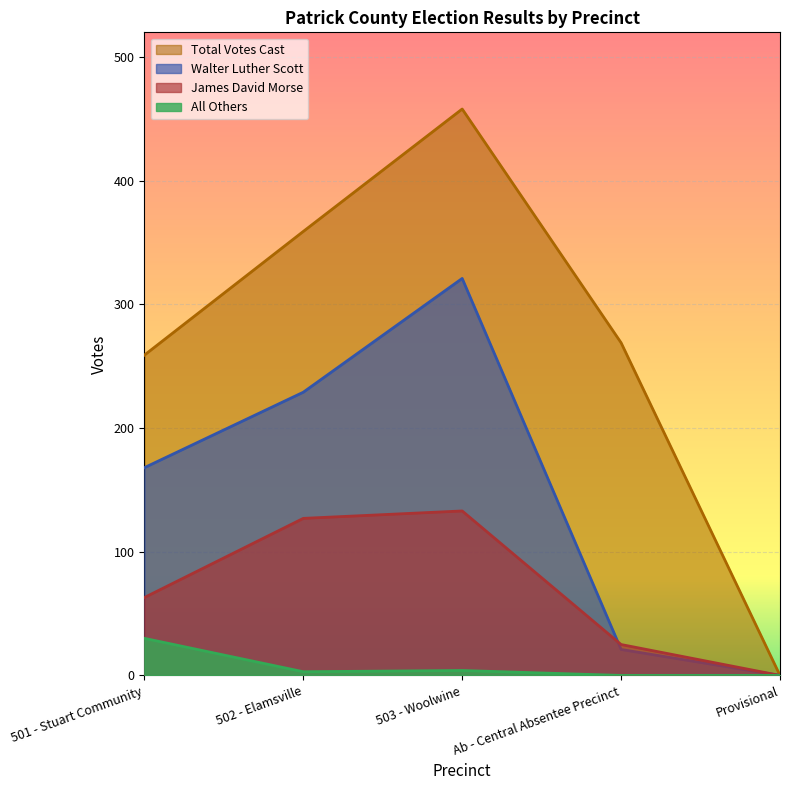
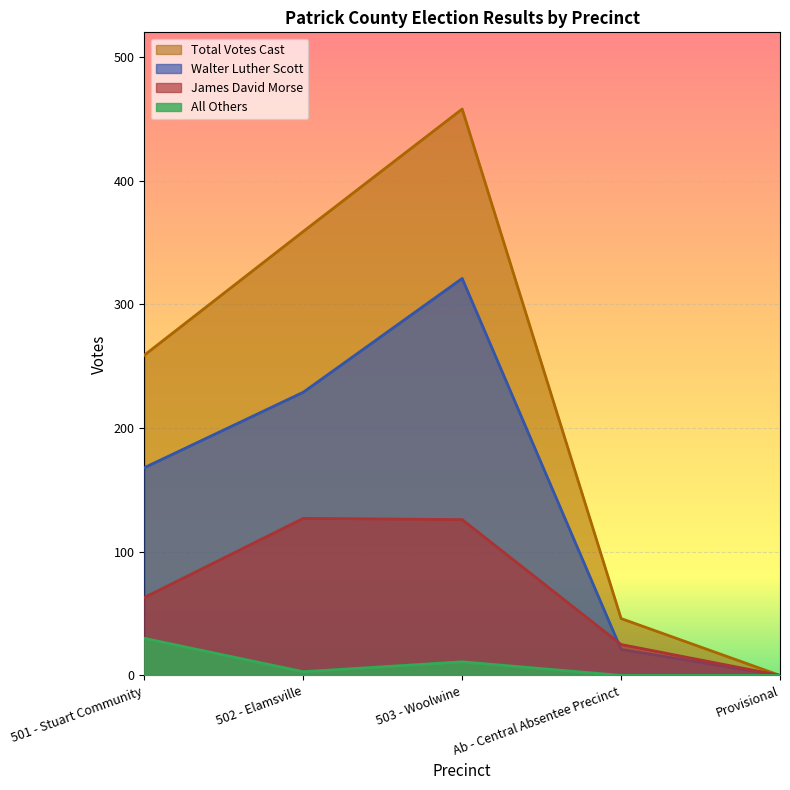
James David Morse, 503 - Woolwine: 133 -> 126
All Others, 503 - Woolwine: 4 -> 11
Total Votes Cast, Ab - Central Absentee Precinct: 269 -> 46
